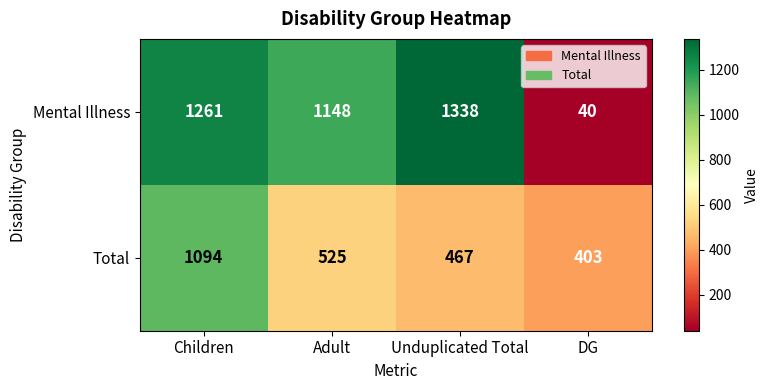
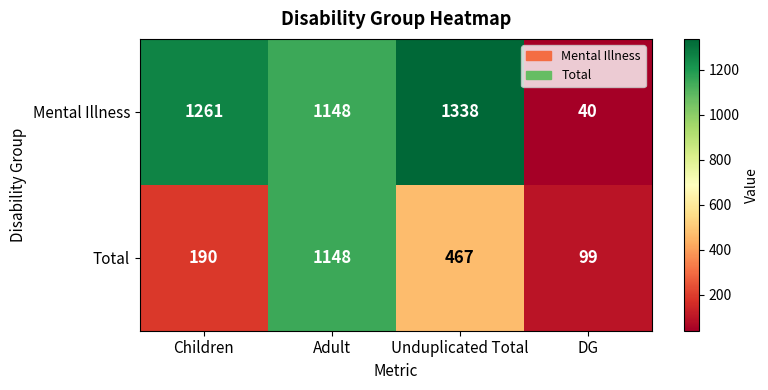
Total, Children: 1094 -> 190
Total, Adult: 525 -> 1148
Total, DG: 403 -> 99
